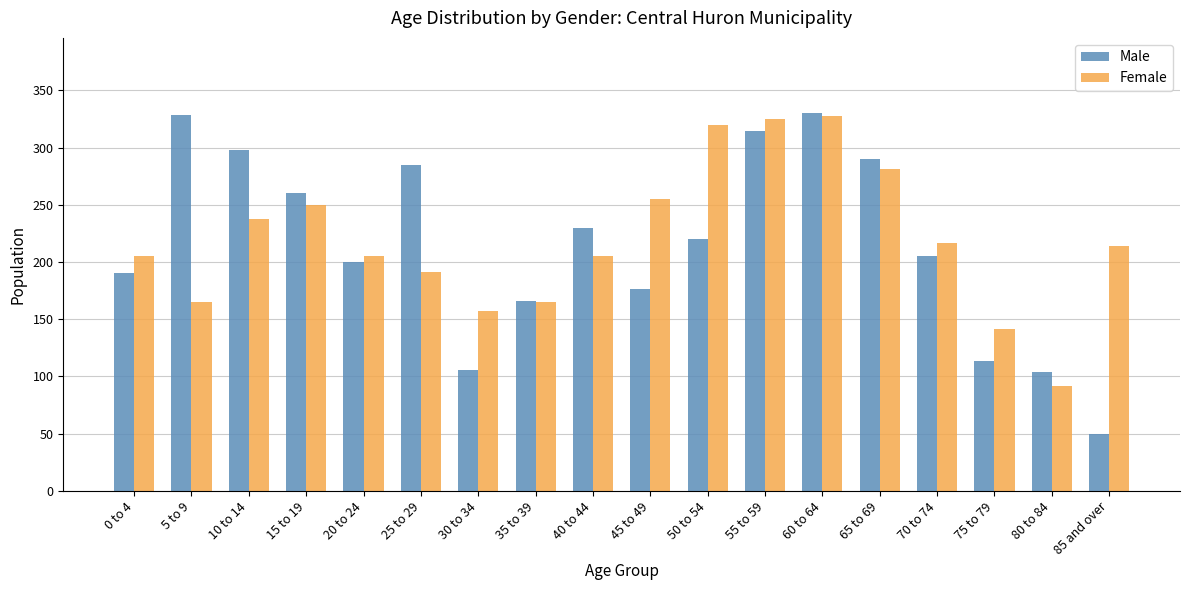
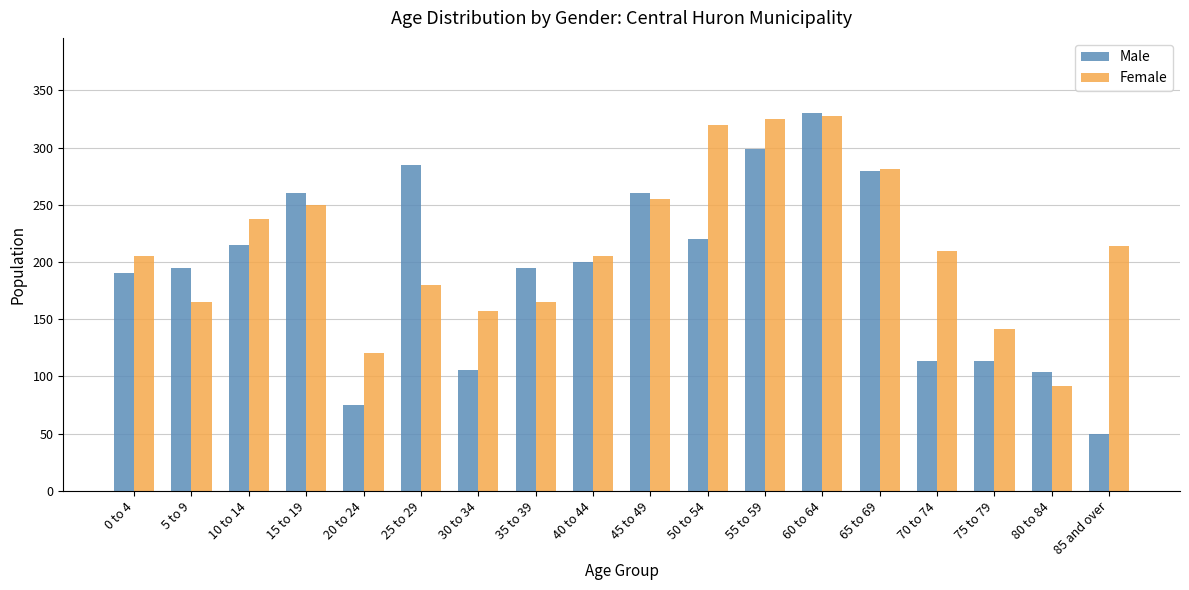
Male, 5 to 9: 329 -> 195
Male, 10 to 14: 298 -> 215
Male, 20 to 24: 200 -> 75
Female, 20 to 24: 205 -> 120
Female, 25 to 29: 191 -> 180
Male, 35 to 39: 166 -> 195
Male, 40 to 44: 230 -> 200
Male, 45 to 49: 176 -> 260
Male, 55 to 59: 315 -> 299
Male, 65 to 69: 290 -> 280
Male, 70 to 74: 205 -> 113
Female, 70 to 74: 217 -> 210
